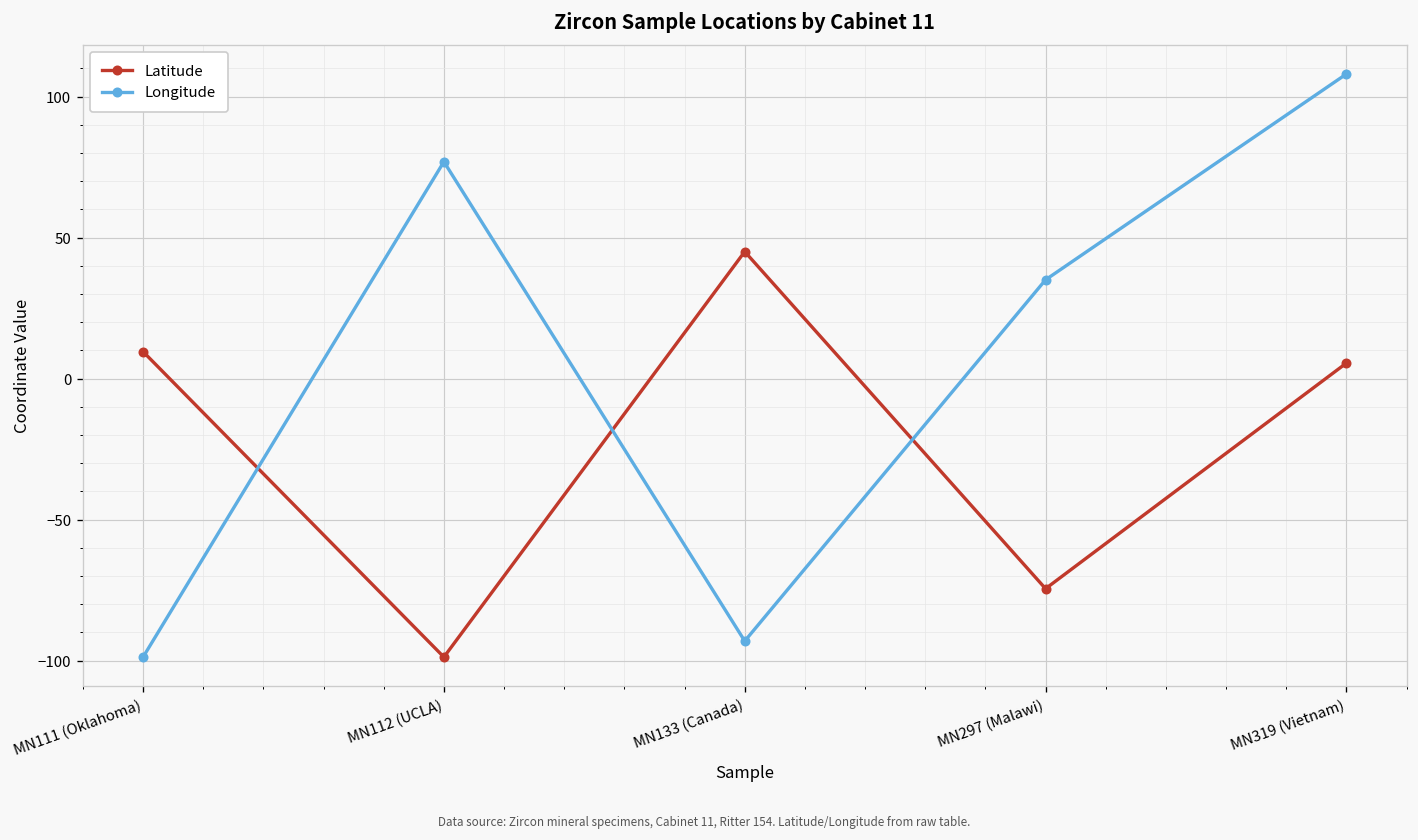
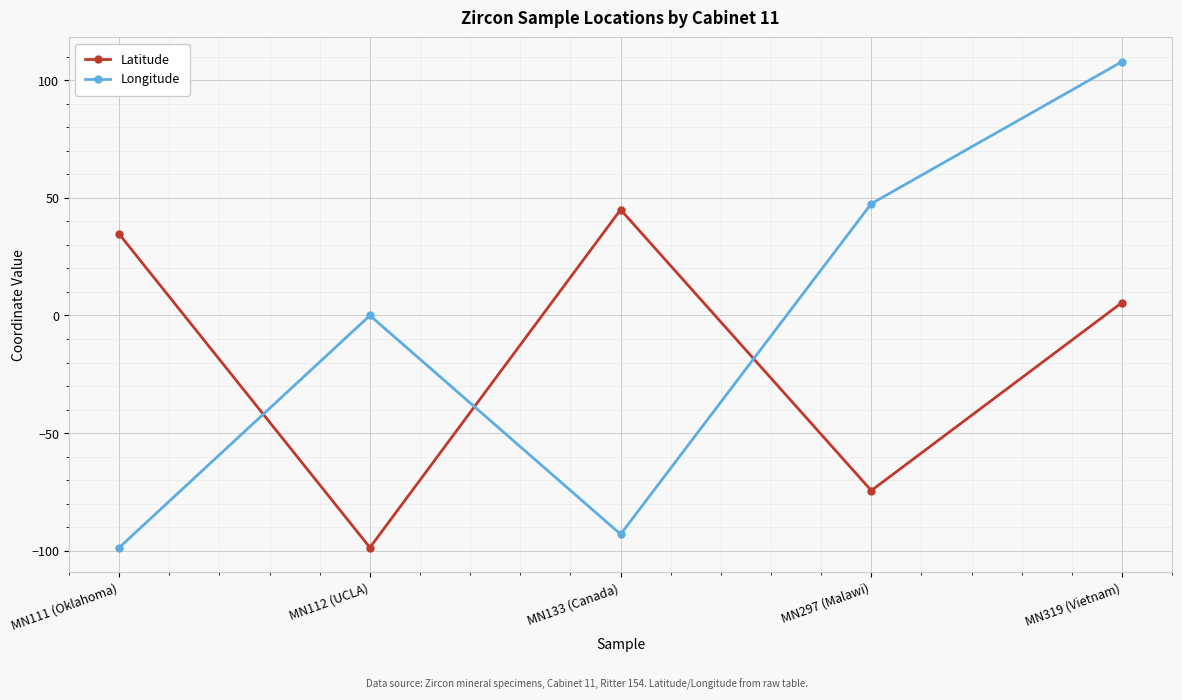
Latitude, MN111 (Oklahoma): 10 -> 35
Longitude, MN112 (UCLA): 77 -> 0
Longitude, MN297 (Malawi): 35 -> 48
